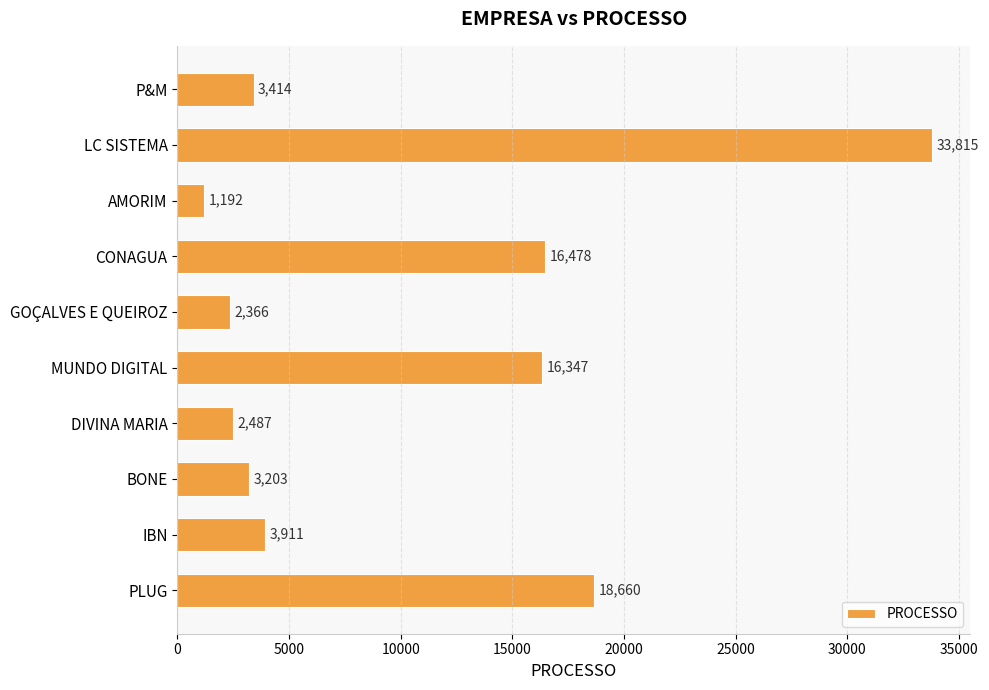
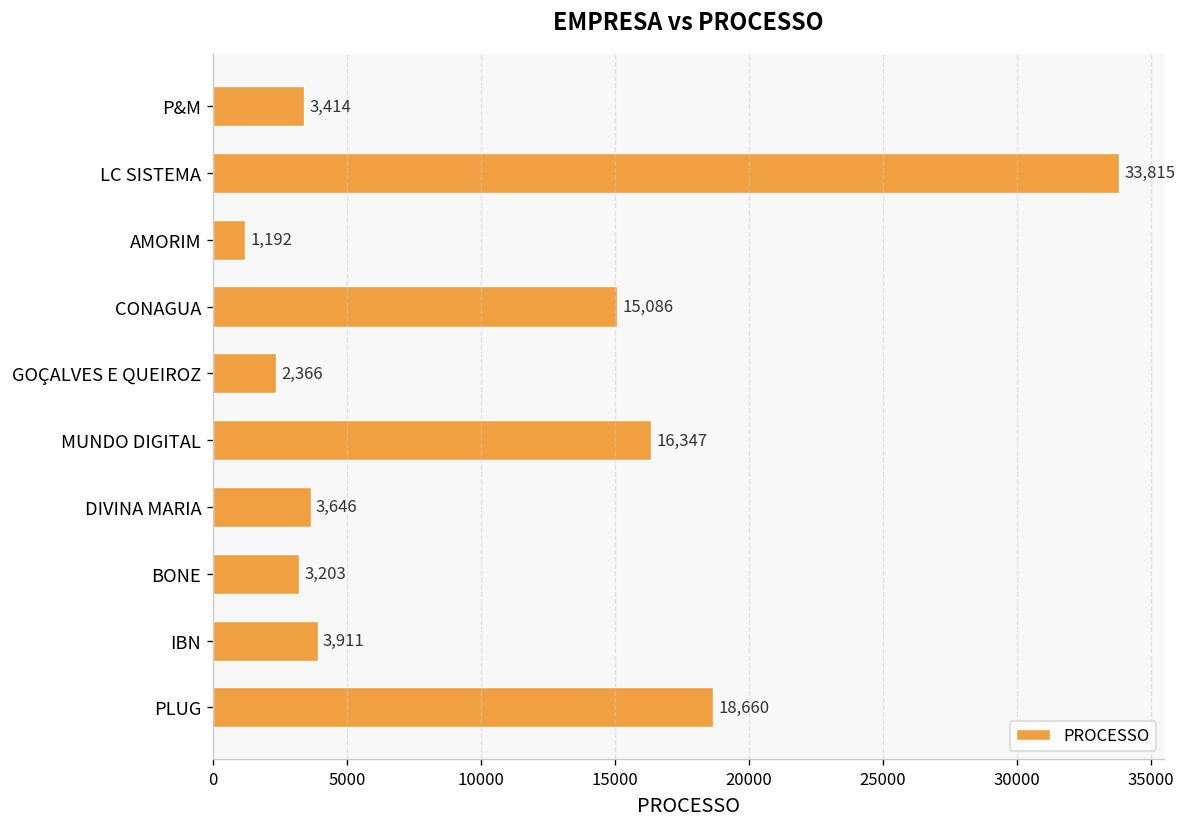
CONAGUA: 16,478 -> 15,086
DIVINA MARIA: 2,487 -> 3,646
